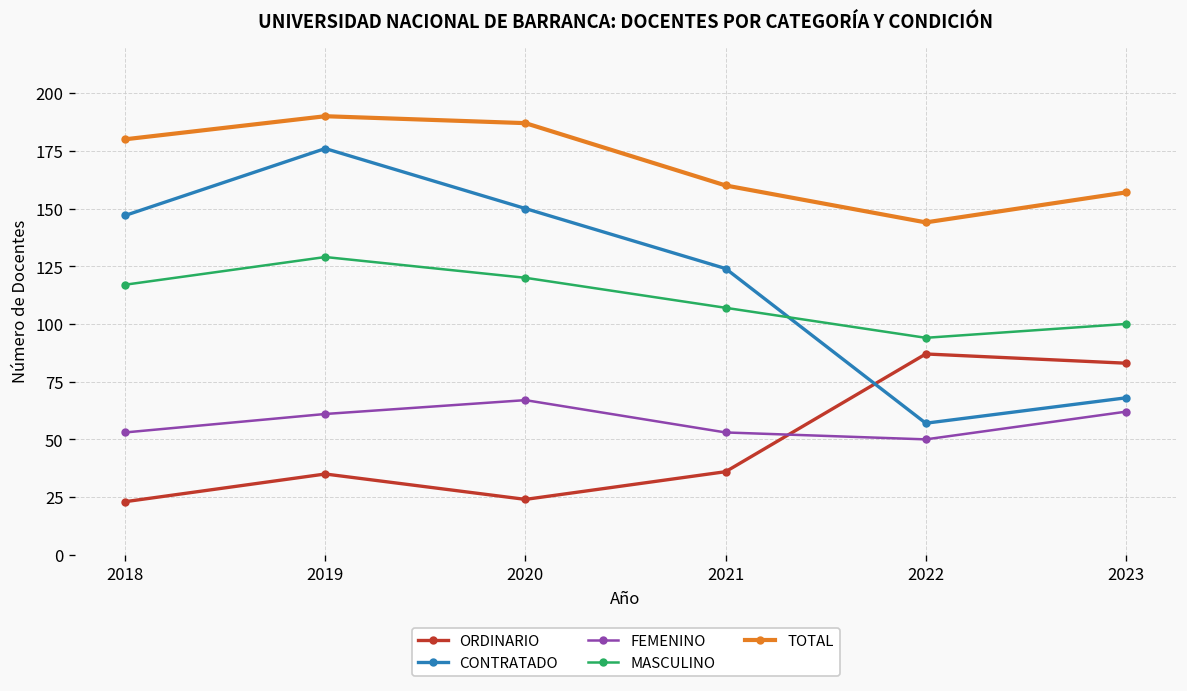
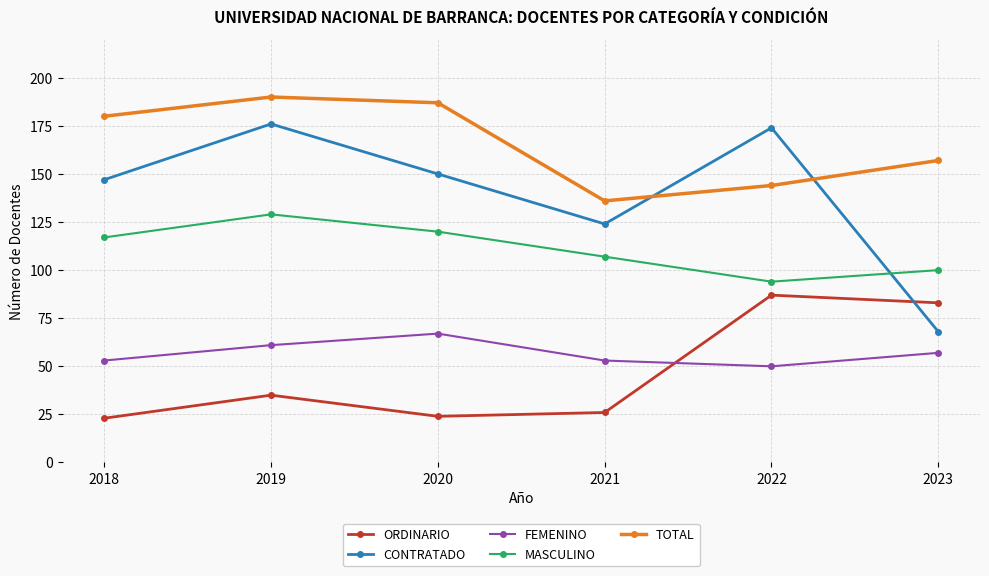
ORDINARIO, 2021: 36 -> 26
TOTAL, 2021: 160 -> 136
CONTRATADO, 2022: 57 -> 174
FEMENINO, 2023: 62 -> 57
